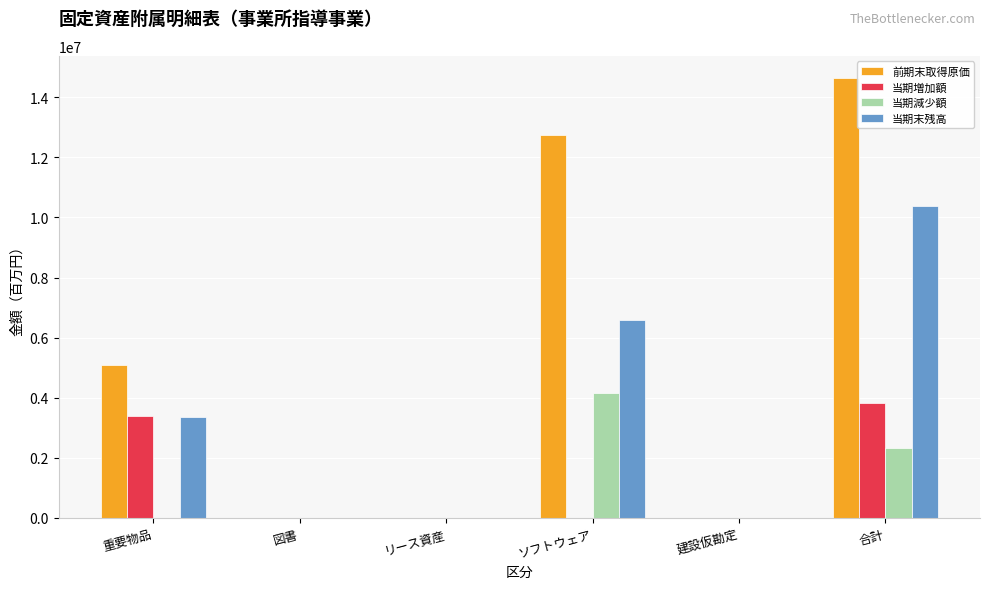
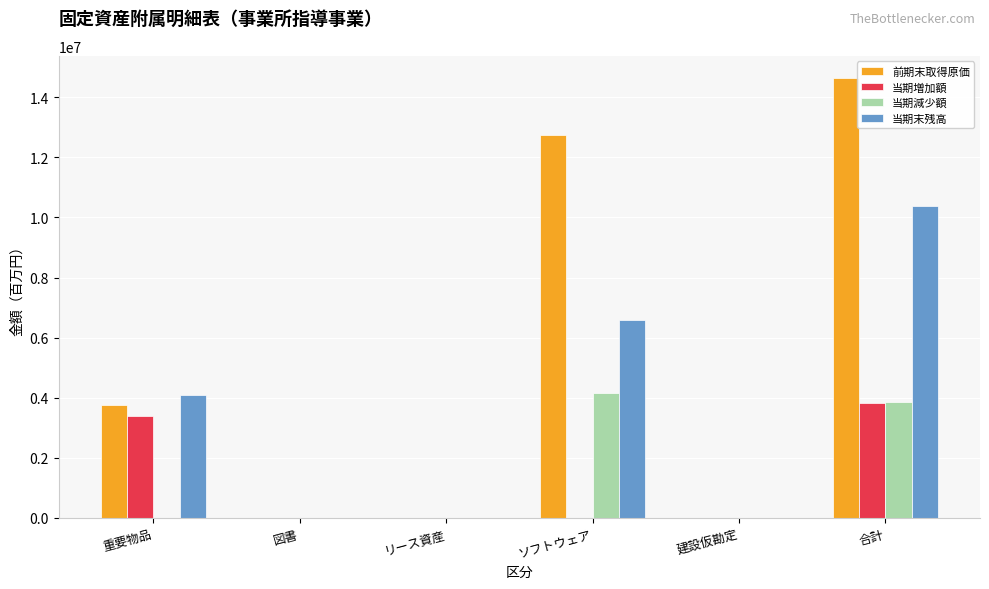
前期末取得原価, 重要物品: 5100000 -> 3800000
当期末残高, 重要物品: 3300000 -> 4100000
当期減少額, 合計: 2300000 -> 3800000
